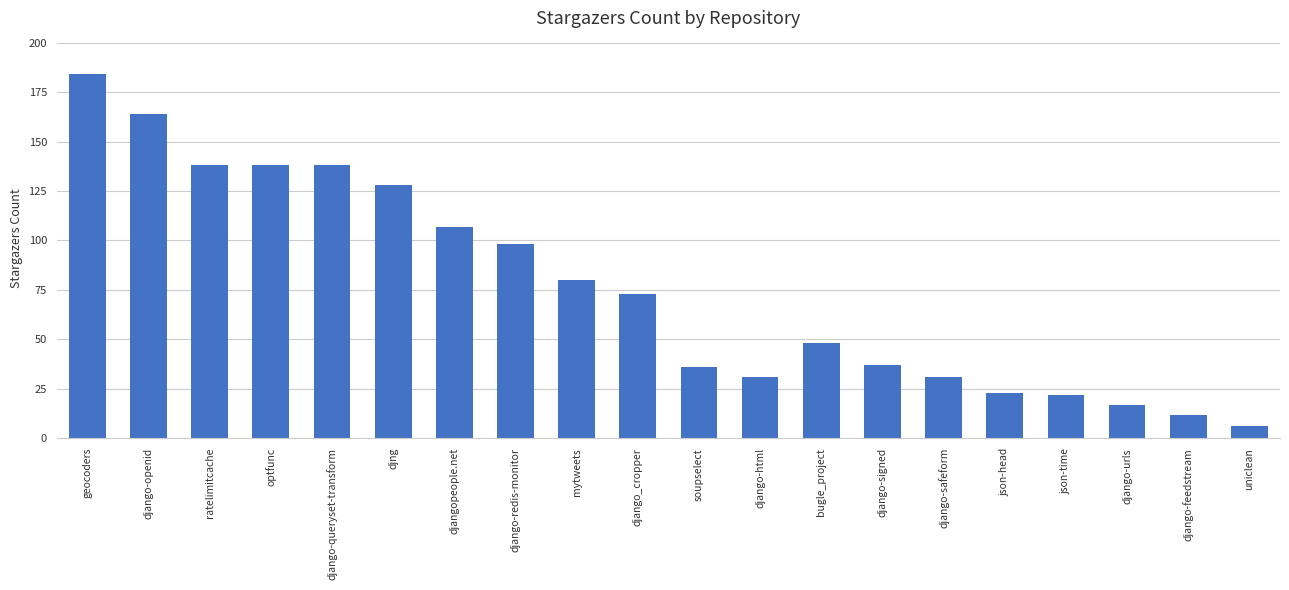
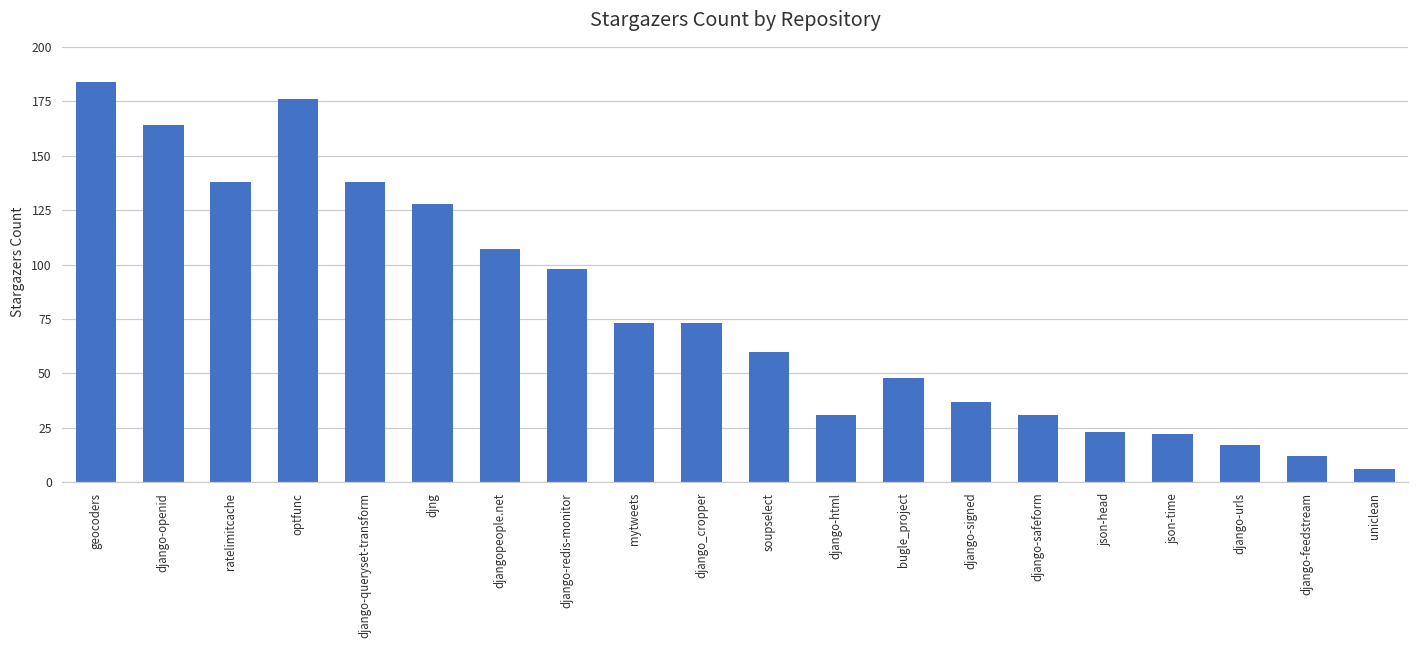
optfunc: 138 -> 176
mytweets: 80 -> 73
soupselect: 36 -> 60
